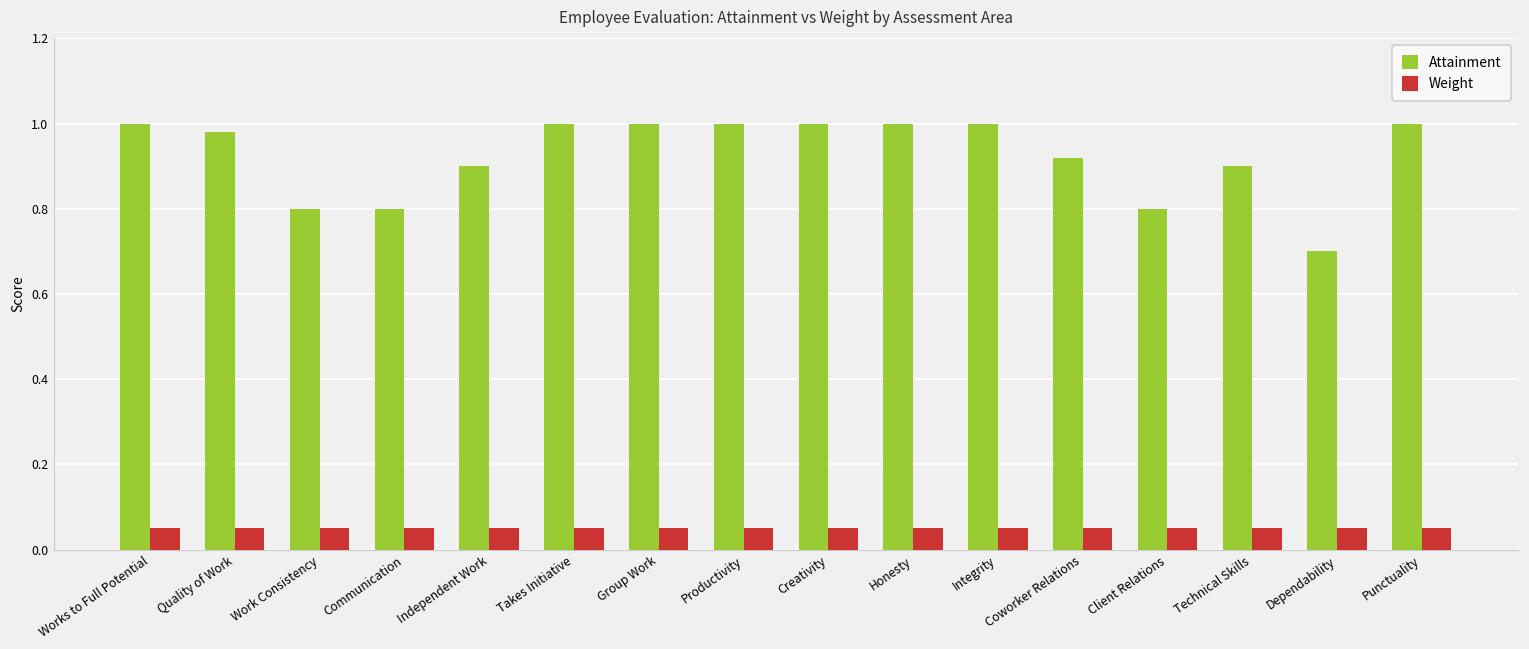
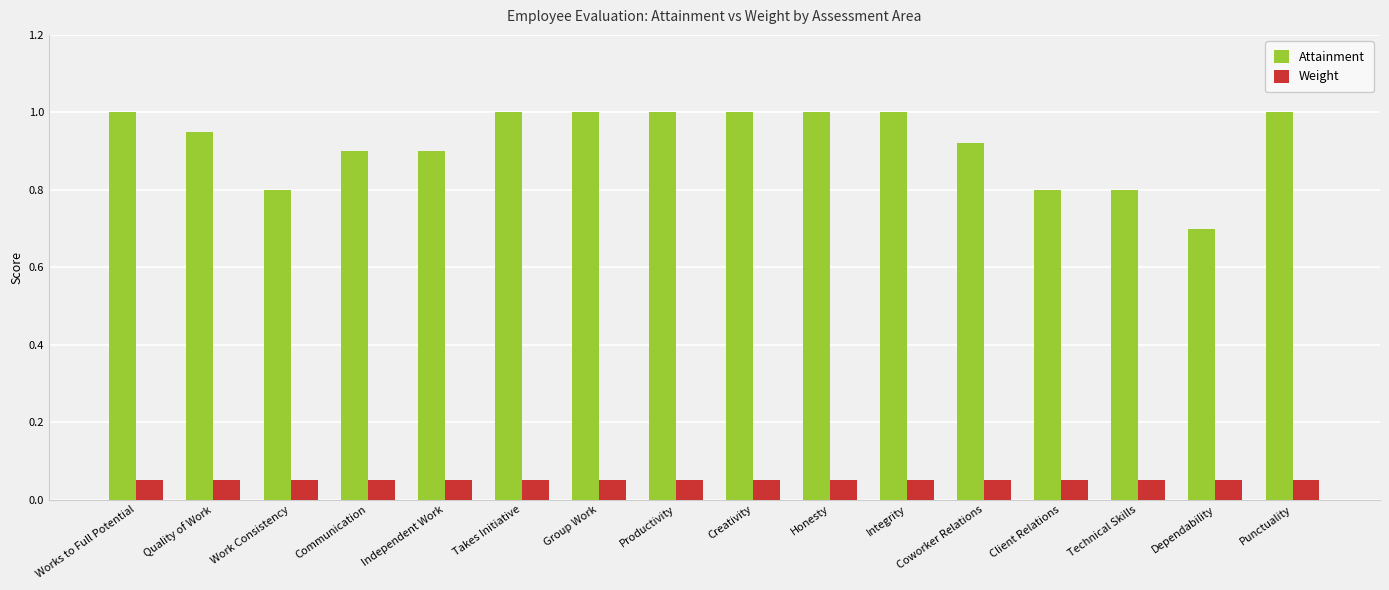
Attainment, Quality of Work: 0.98 -> 0.95
Attainment, Communication: 0.8 -> 0.9
Attainment, Technical Skills: 0.9 -> 0.8
